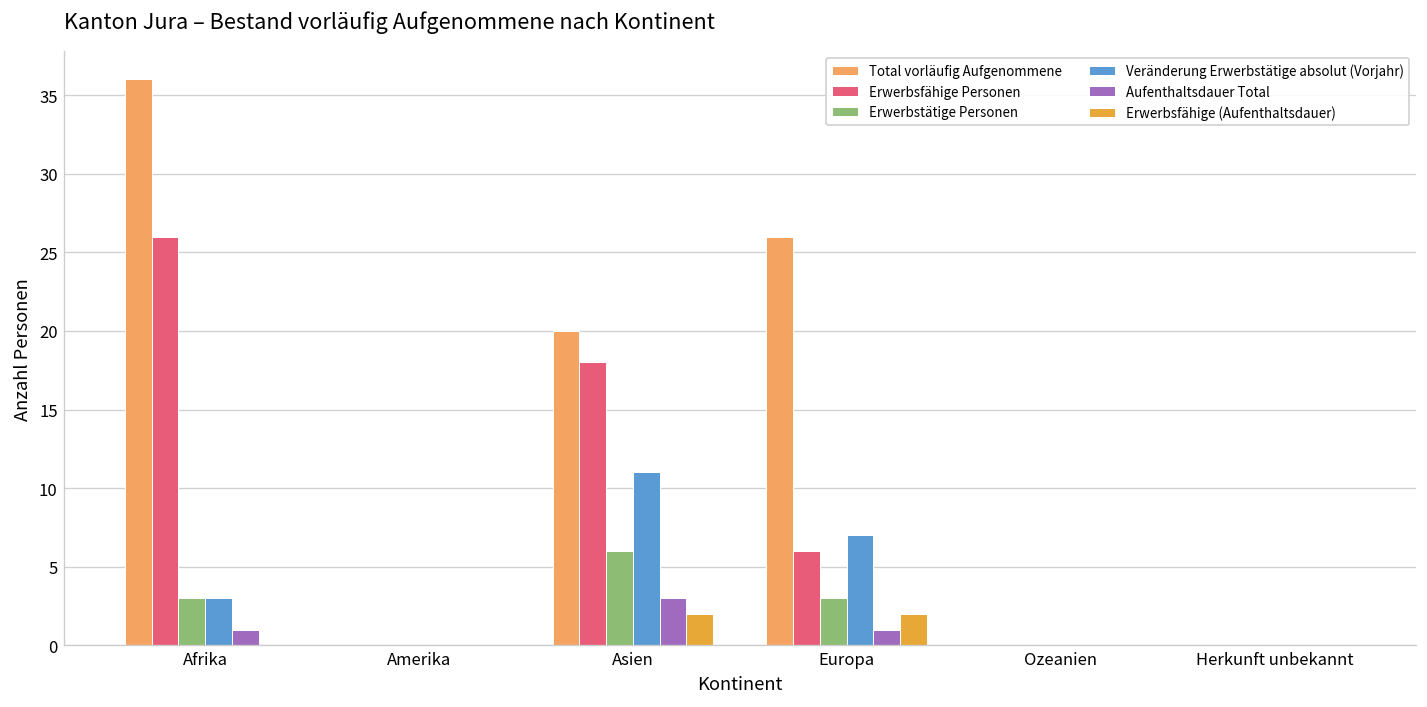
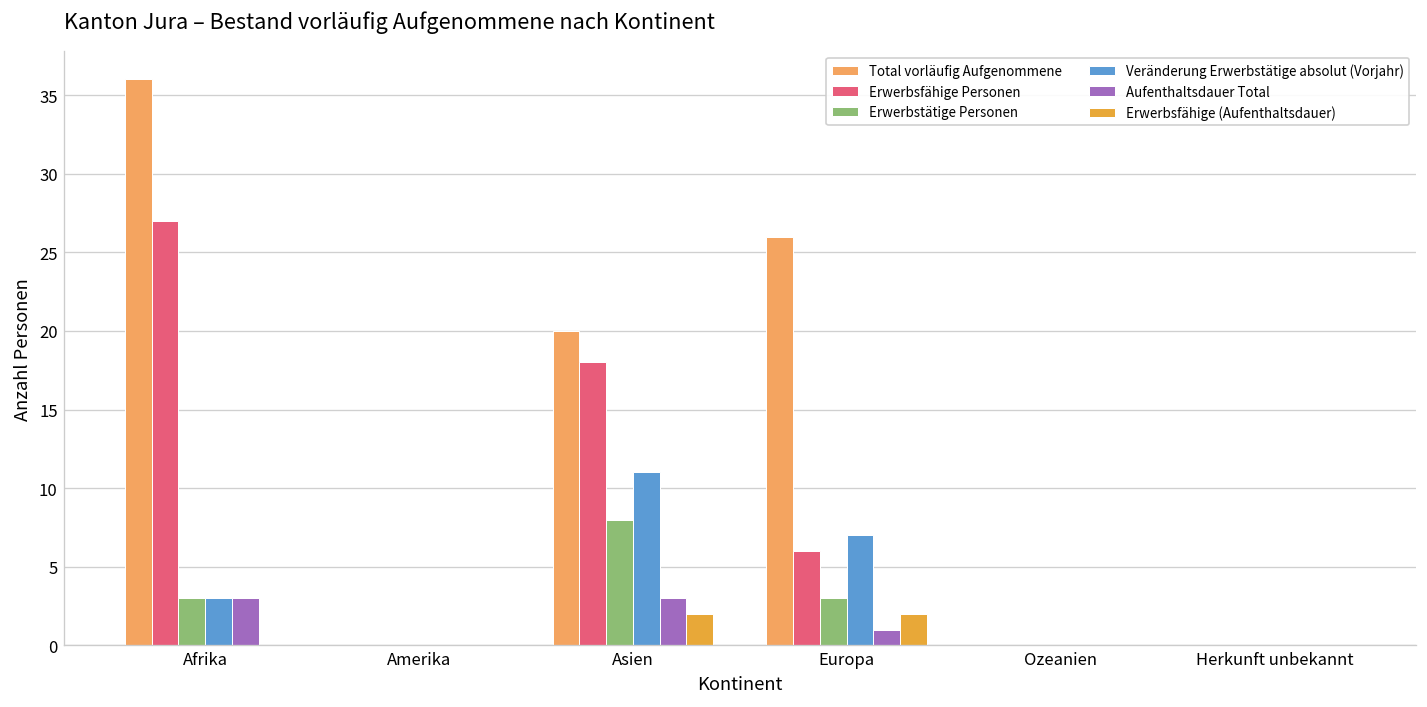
Erwerbsfähige Personen, Afrika: 26 -> 27
Aufenthaltsdauer Total, Afrika: 1 -> 3
Erwerbstätige Personen, Asien: 6 -> 8
